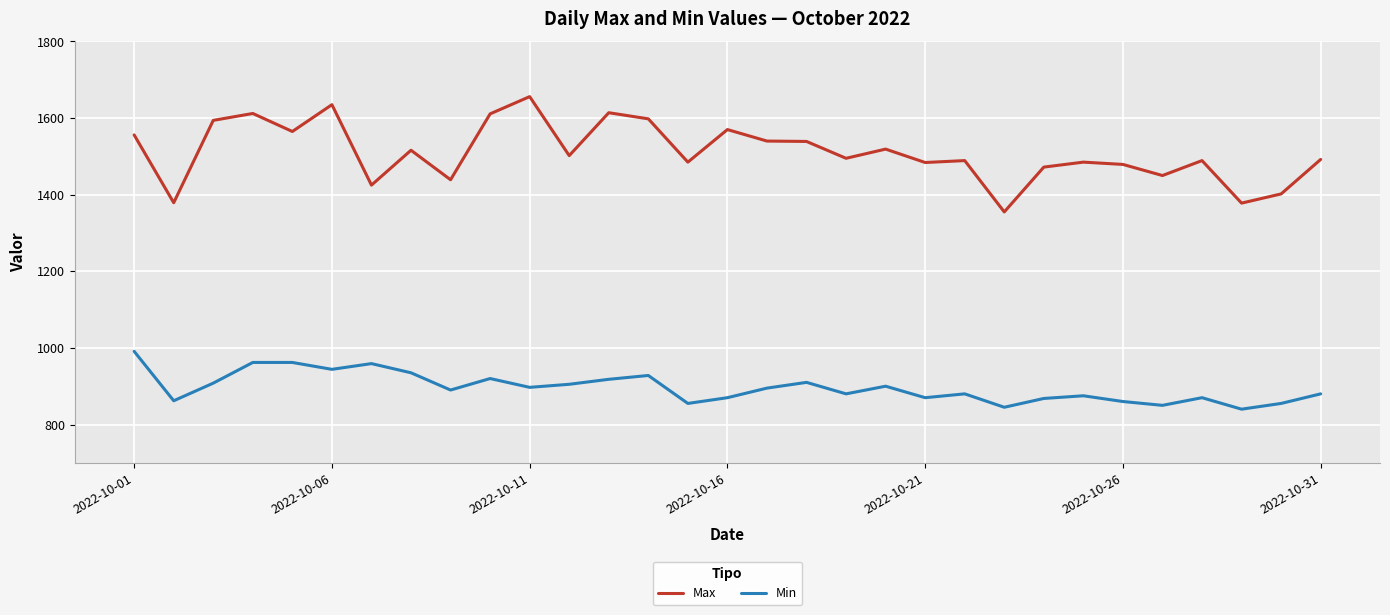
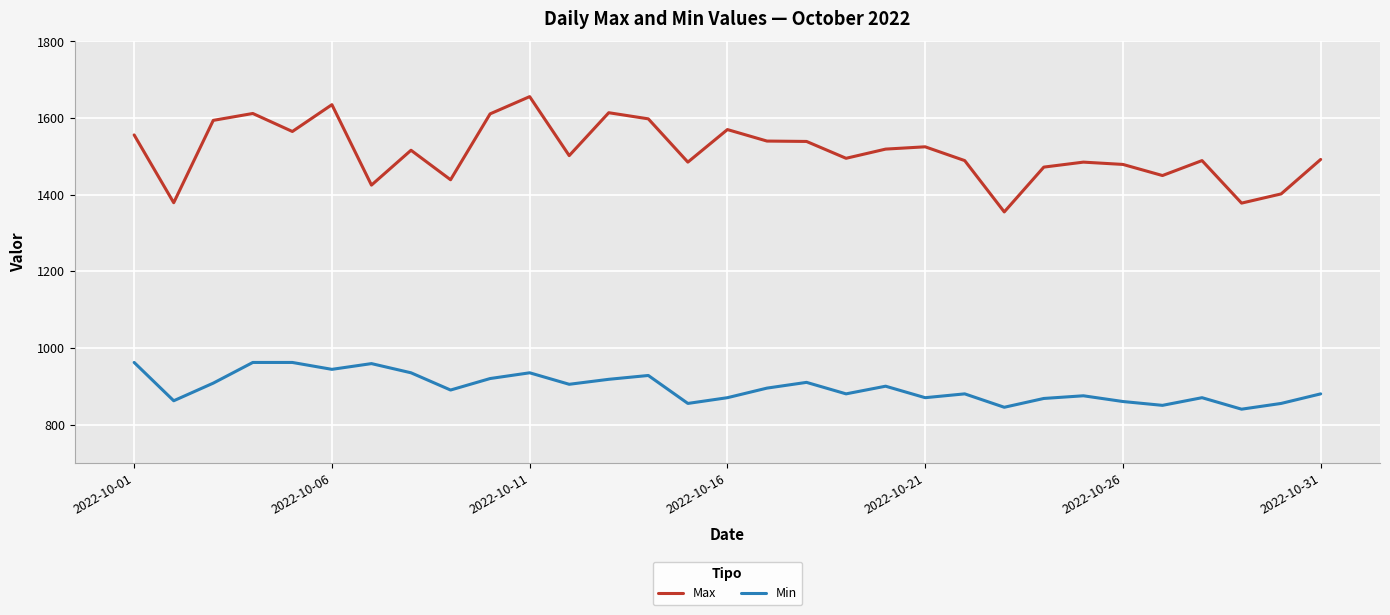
Min, 2022-10-01: 990 -> 960
Min, 2022-10-11: 900 -> 940
Max, 2022-10-21: 1480 -> 1530
